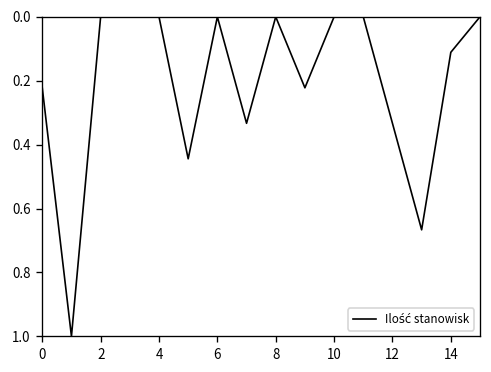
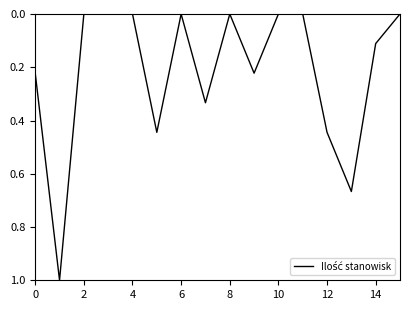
12: 0.33 -> 0.44
